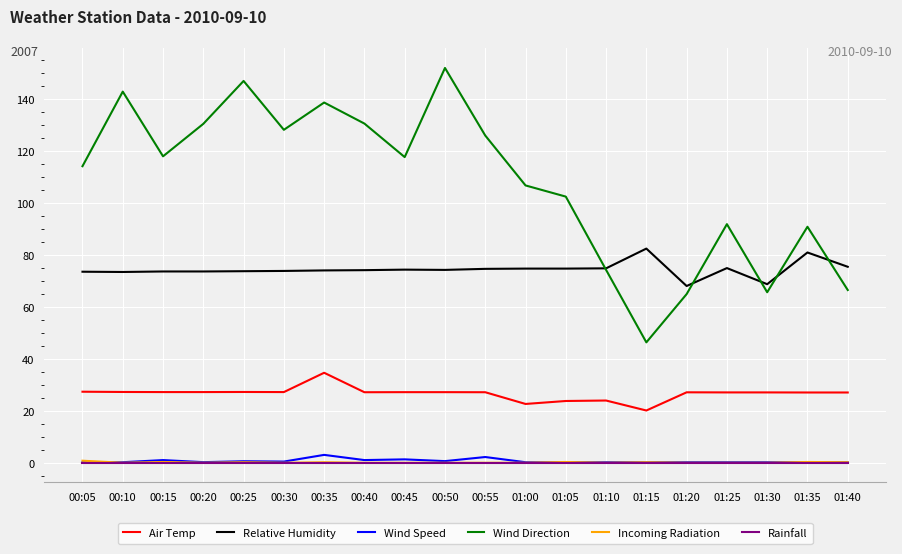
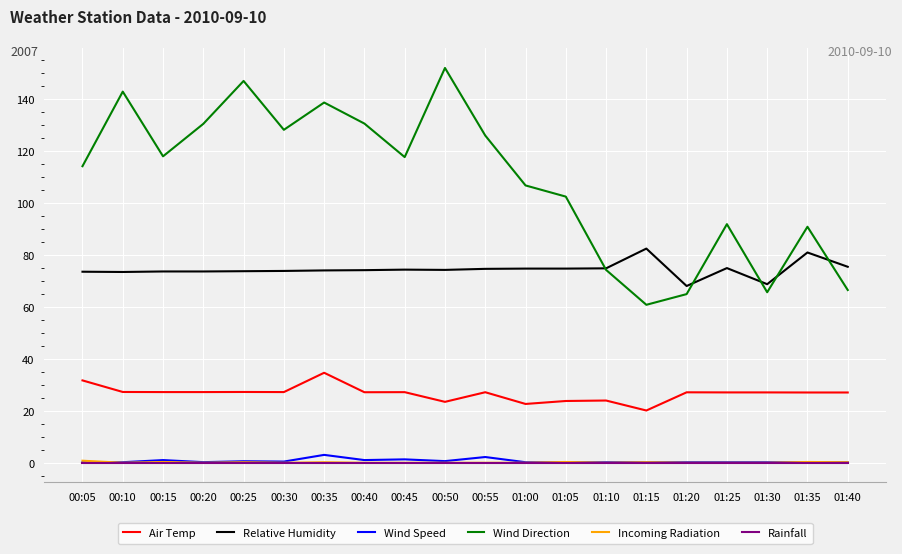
Air Temp, 00:05: 27 -> 32
Air Temp, 00:50: 27 -> 23
Wind Direction, 01:15: 46 -> 61
